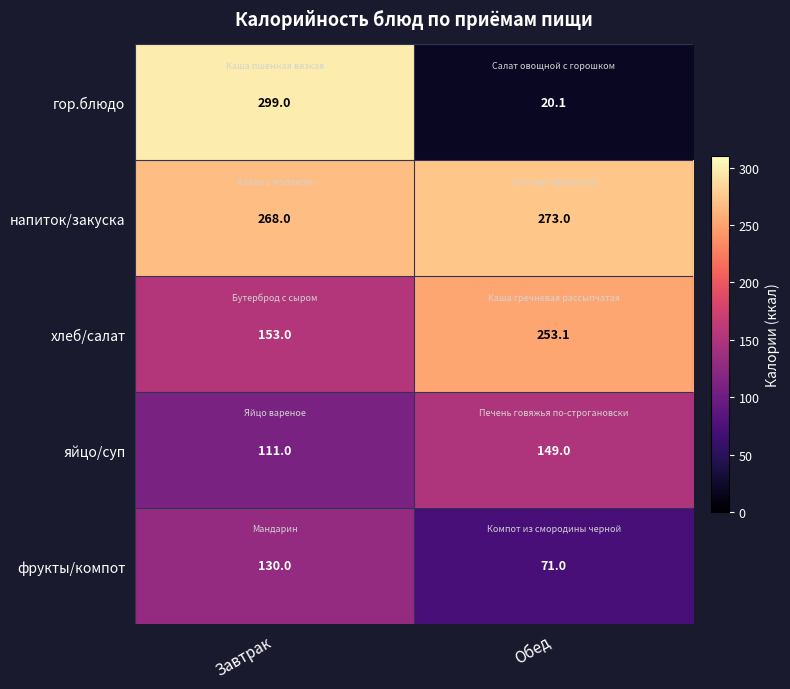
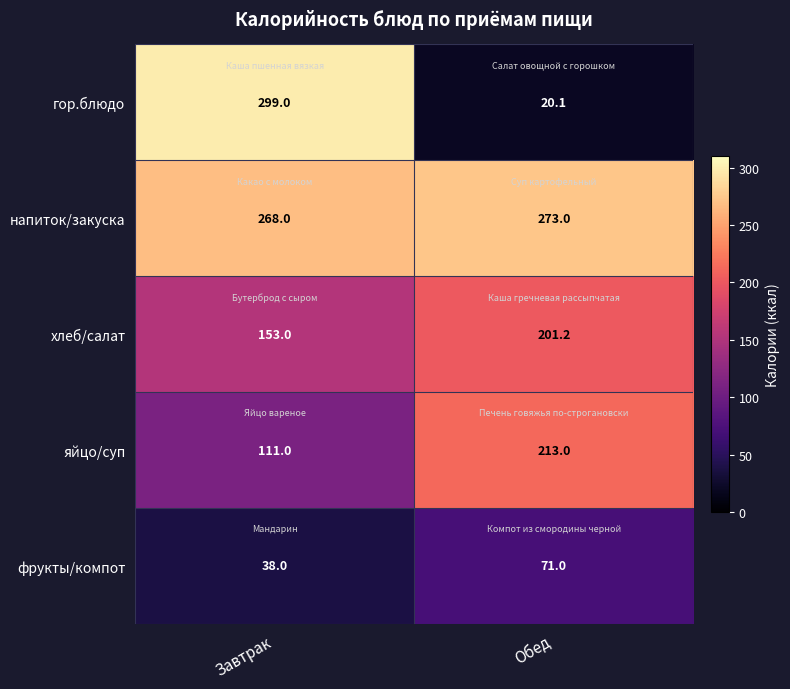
хлеб/салат, Обед: 253.1 -> 201.2
яйцо/суп, Обед: 149.0 -> 213.0
фрукты/компот, Завтрак: 130.0 -> 38.0
